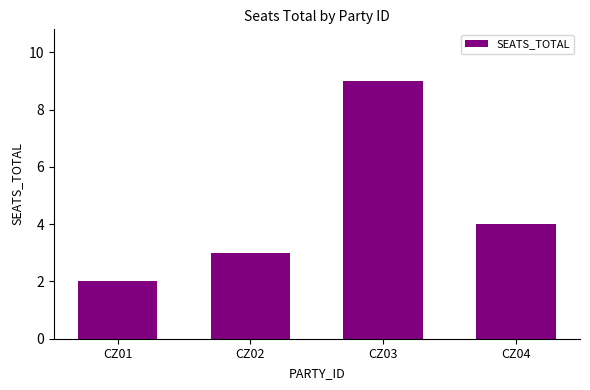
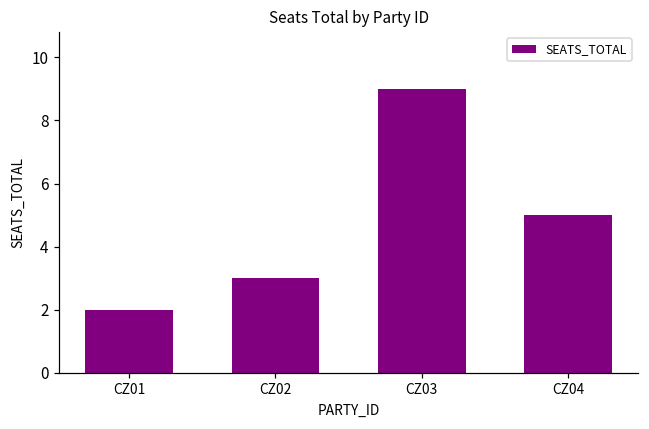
CZ04: 4 -> 5
